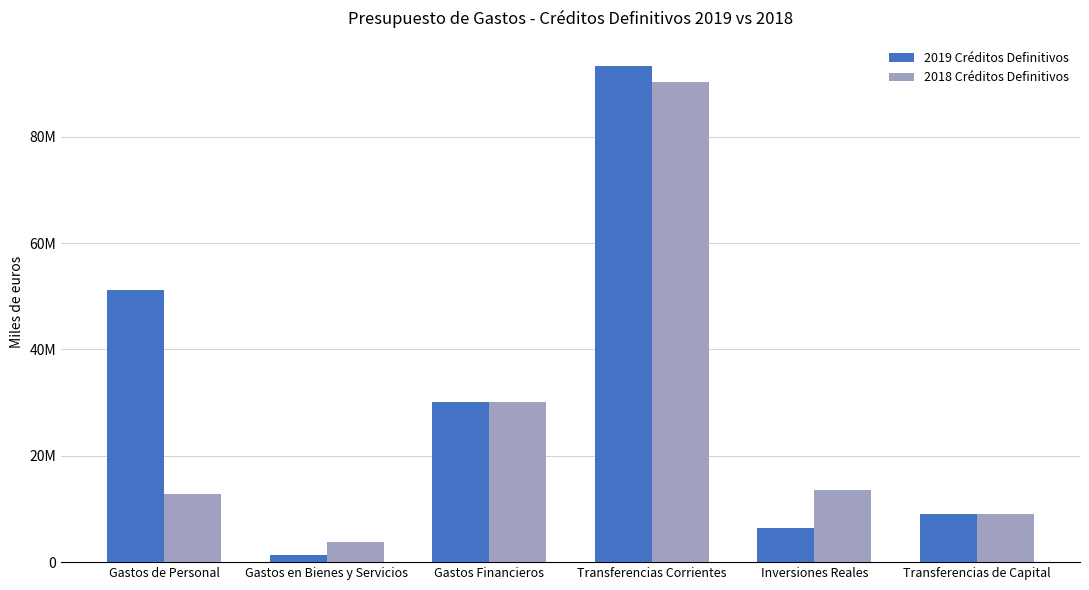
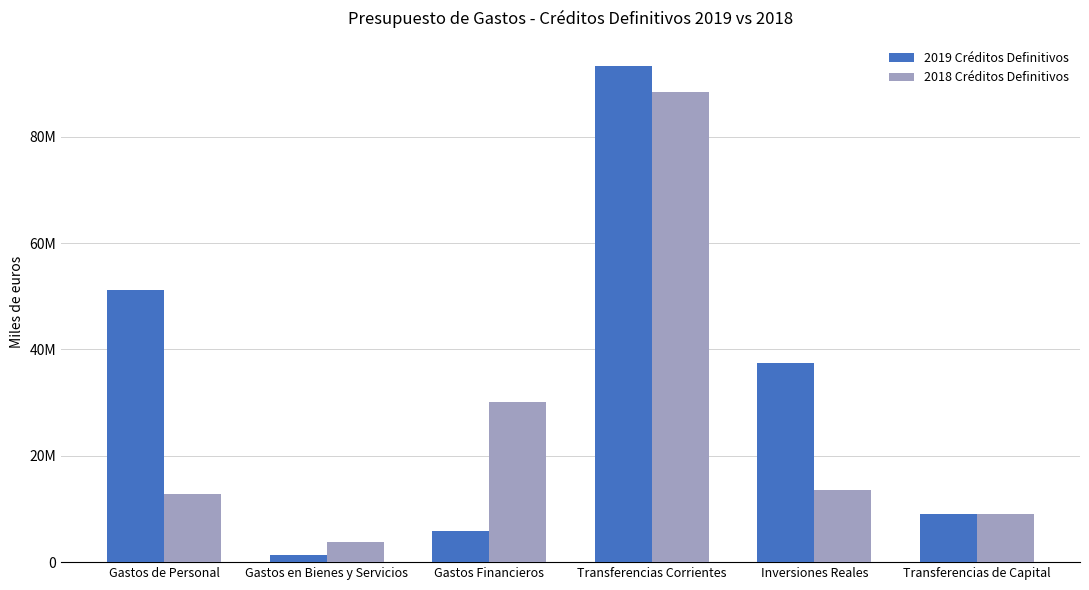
2019 Créditos Definitivos, Gastos Financieros: 30000000 -> 6000000
2018 Créditos Definitivos, Transferencias Corrientes: 90000000 -> 88000000
2019 Créditos Definitivos, Inversiones Reales: 6000000 -> 37000000
